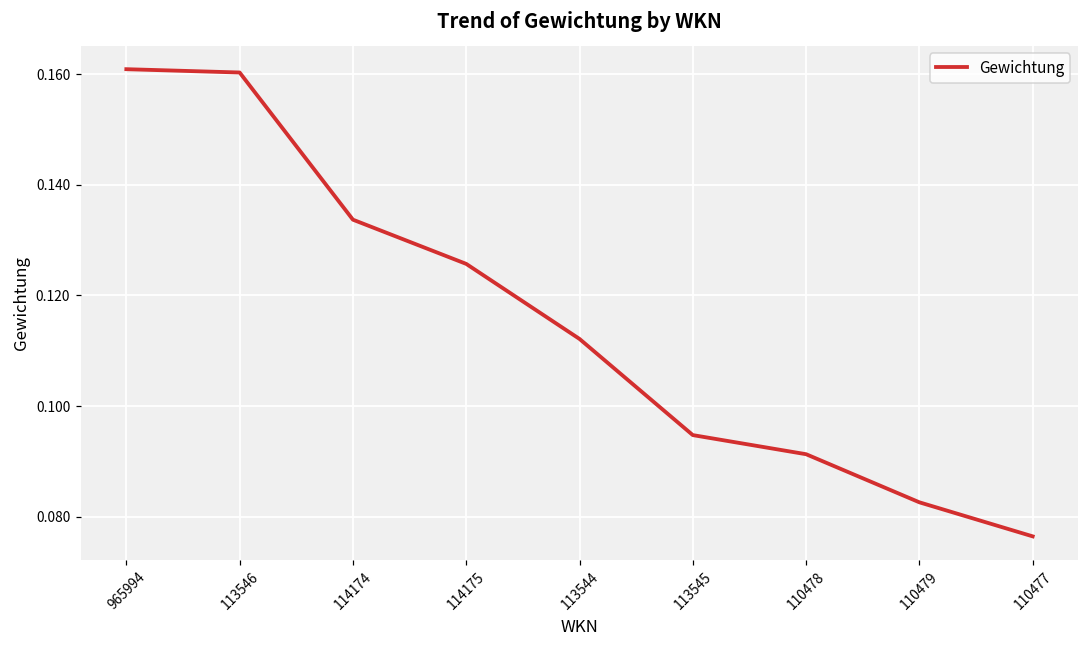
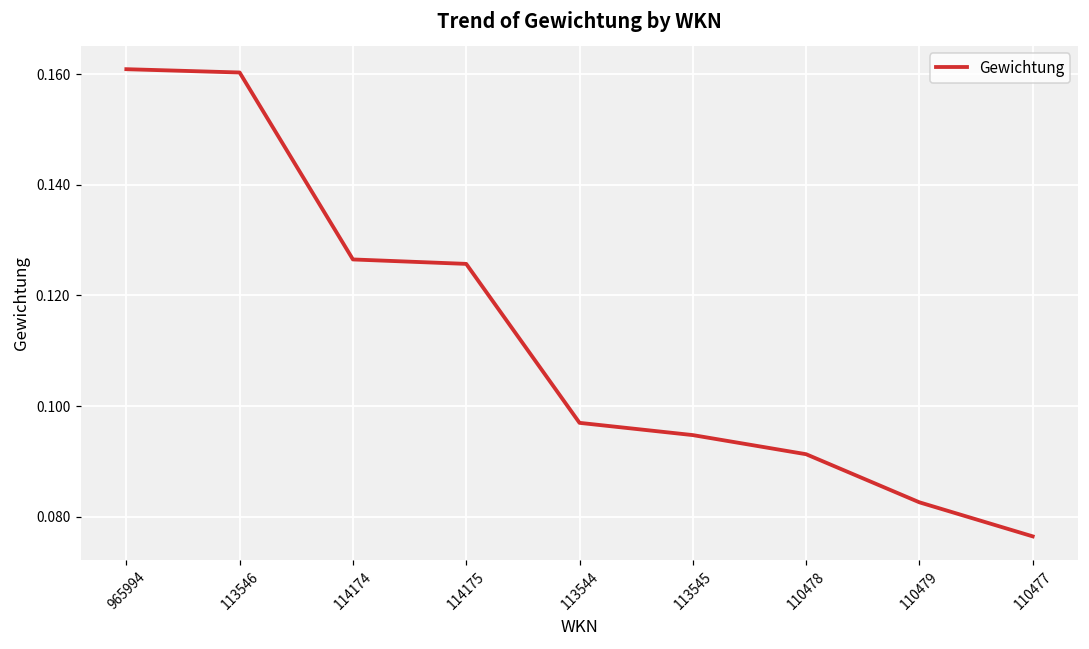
114174: 0.134 -> 0.127
113544: 0.112 -> 0.097
